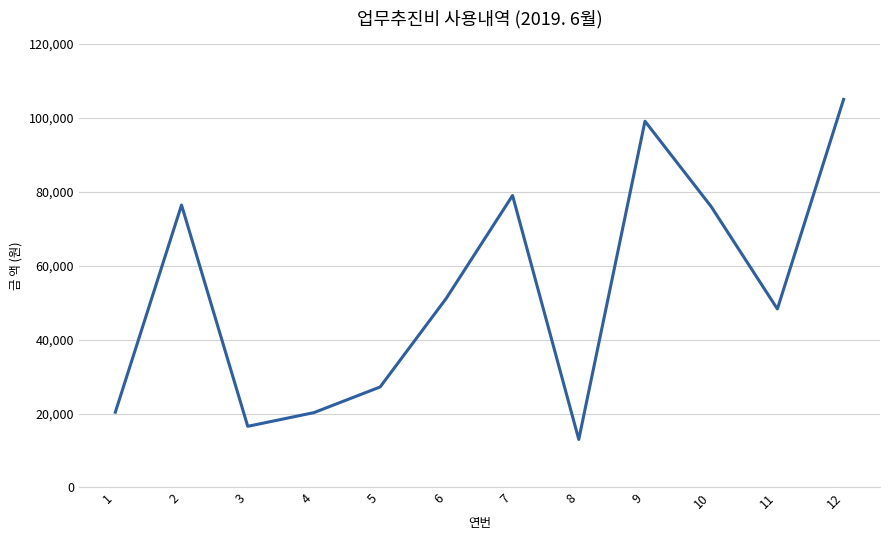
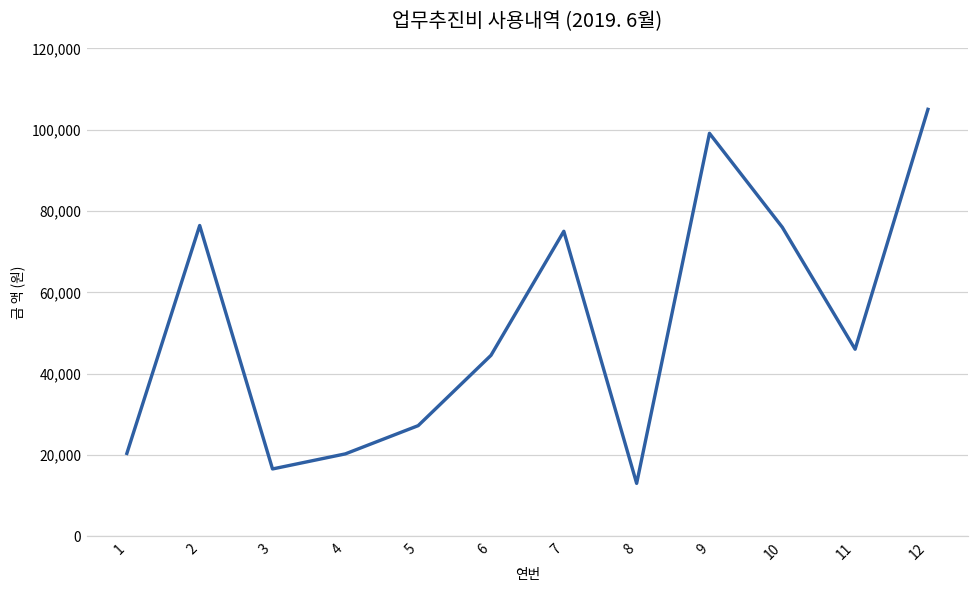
6: 51,000 -> 45,000
7: 79,000 -> 75,000
11: 48,000 -> 46,000
